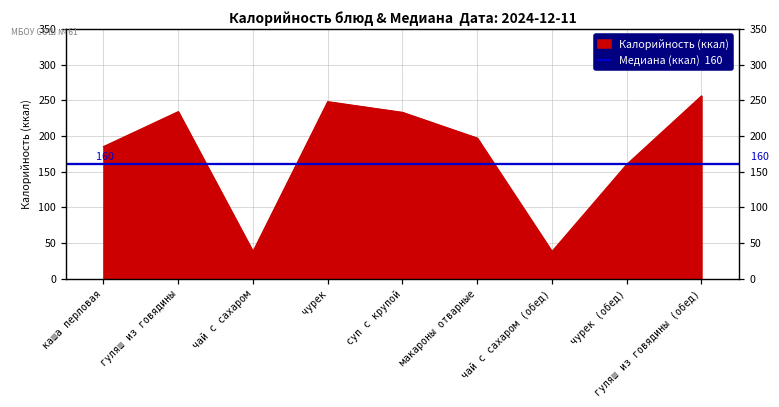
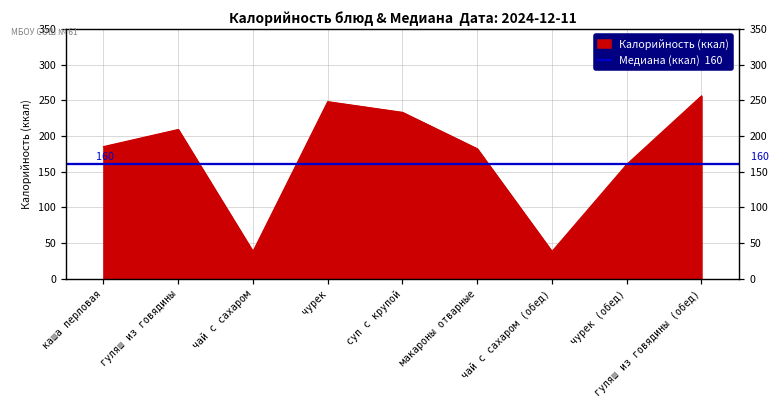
гуляш из говядины: 230 -> 210
макароны отварные: 200 -> 180
